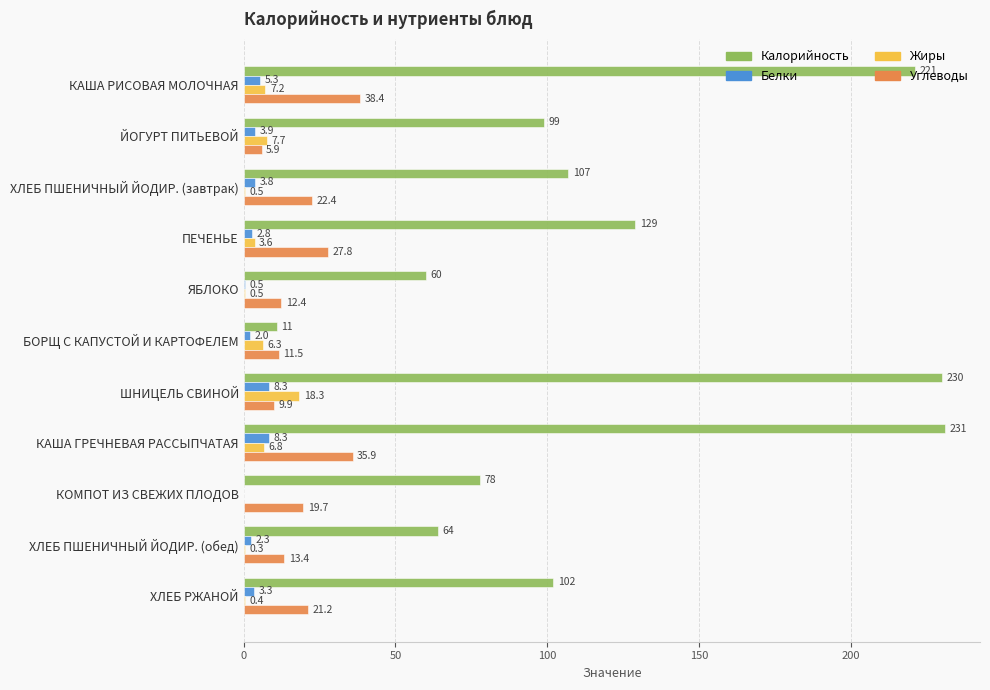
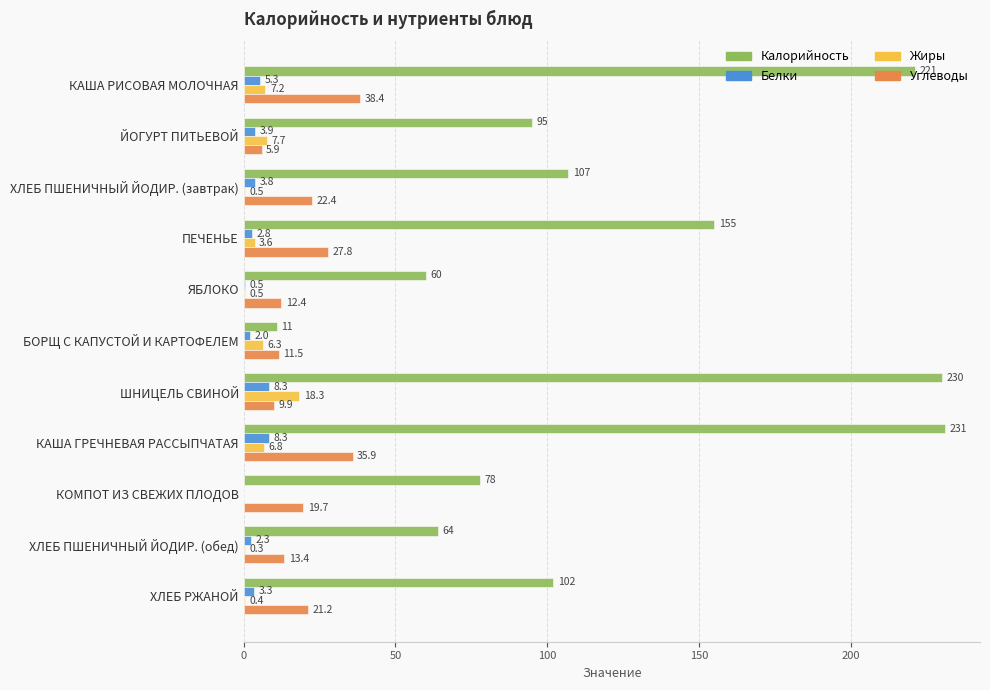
Калорийность, ЙОГУРТ ПИТЬЕВОЙ: 99 -> 95
Калорийность, ПЕЧЕНЬЕ: 129 -> 155
